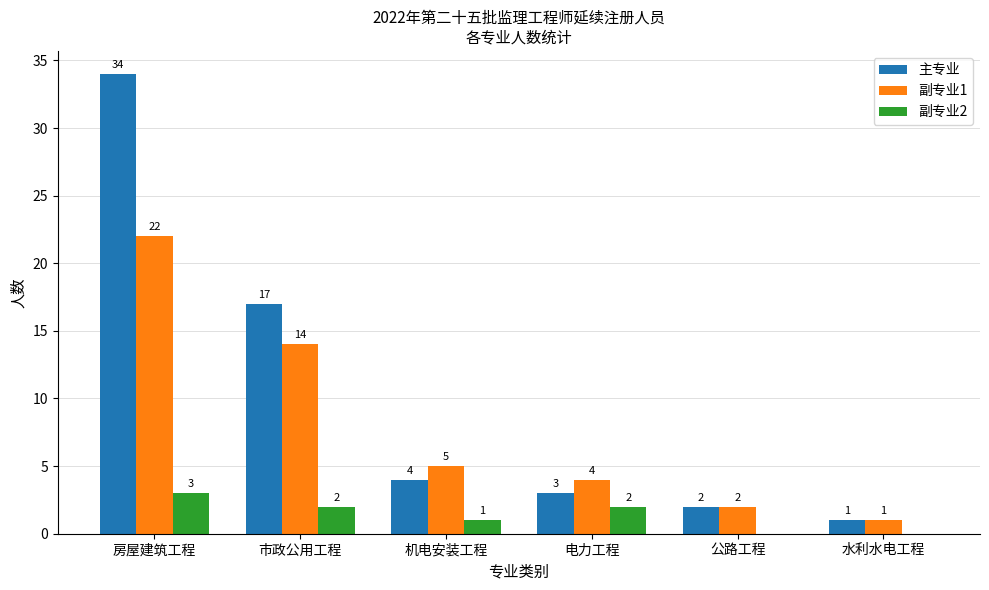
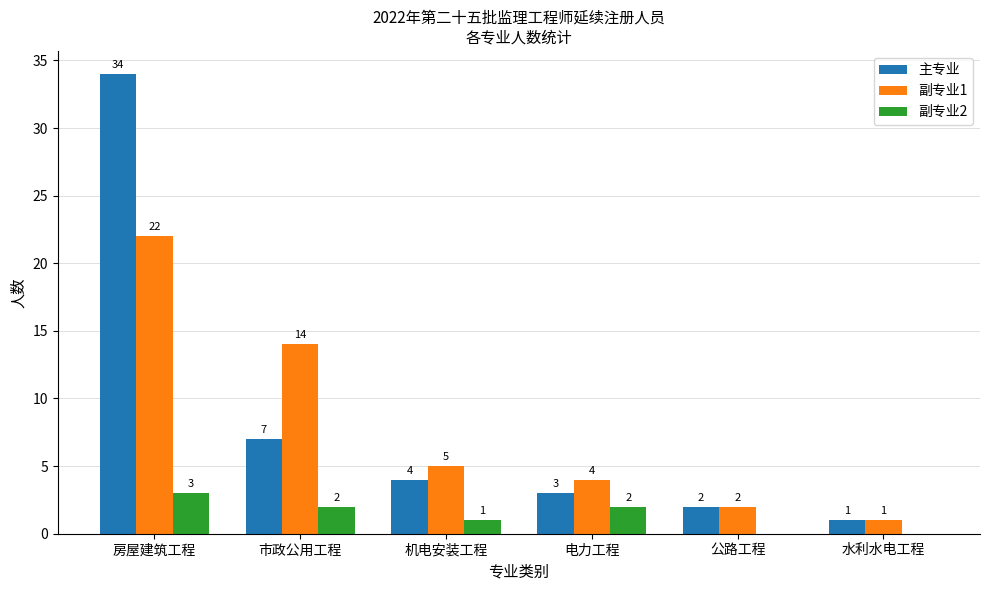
主专业, 市政公用工程: 17 -> 7
